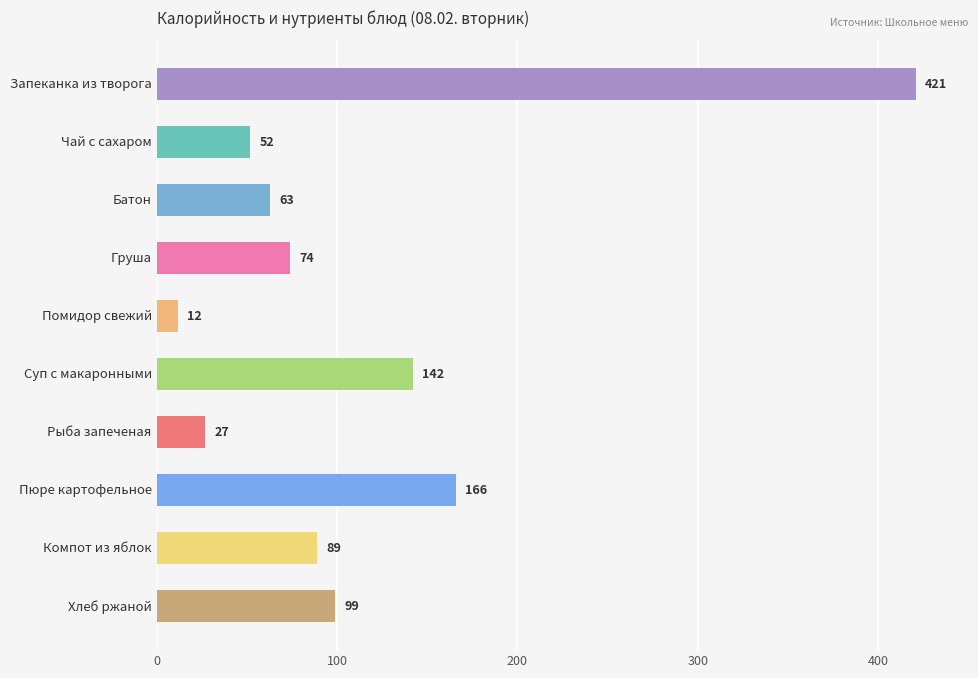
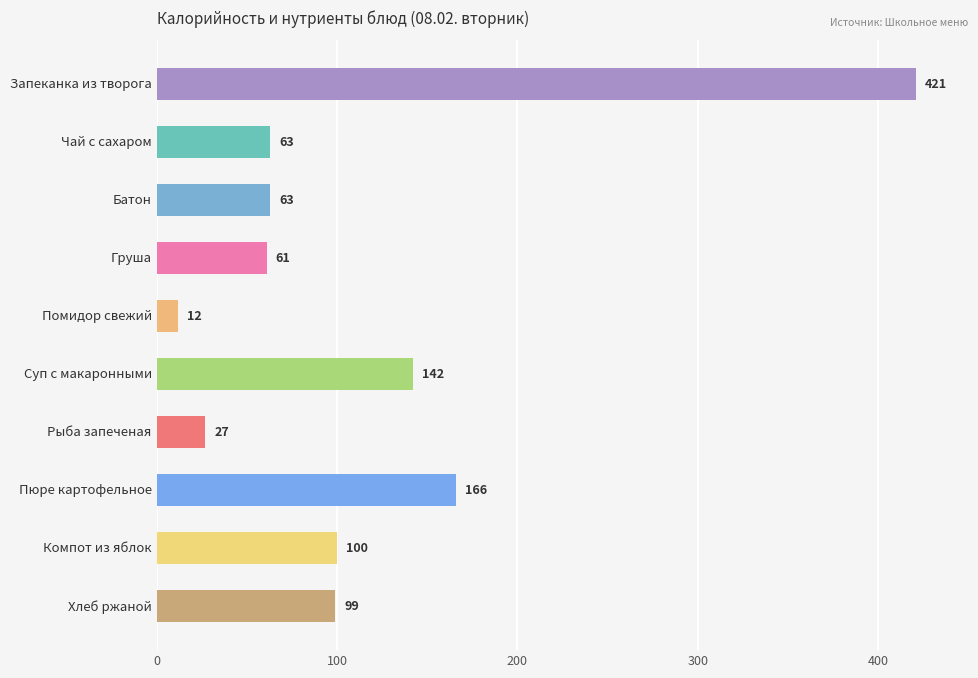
Чай с сахаром: 52 -> 63
Груша: 74 -> 61
Компот из яблок: 89 -> 100
